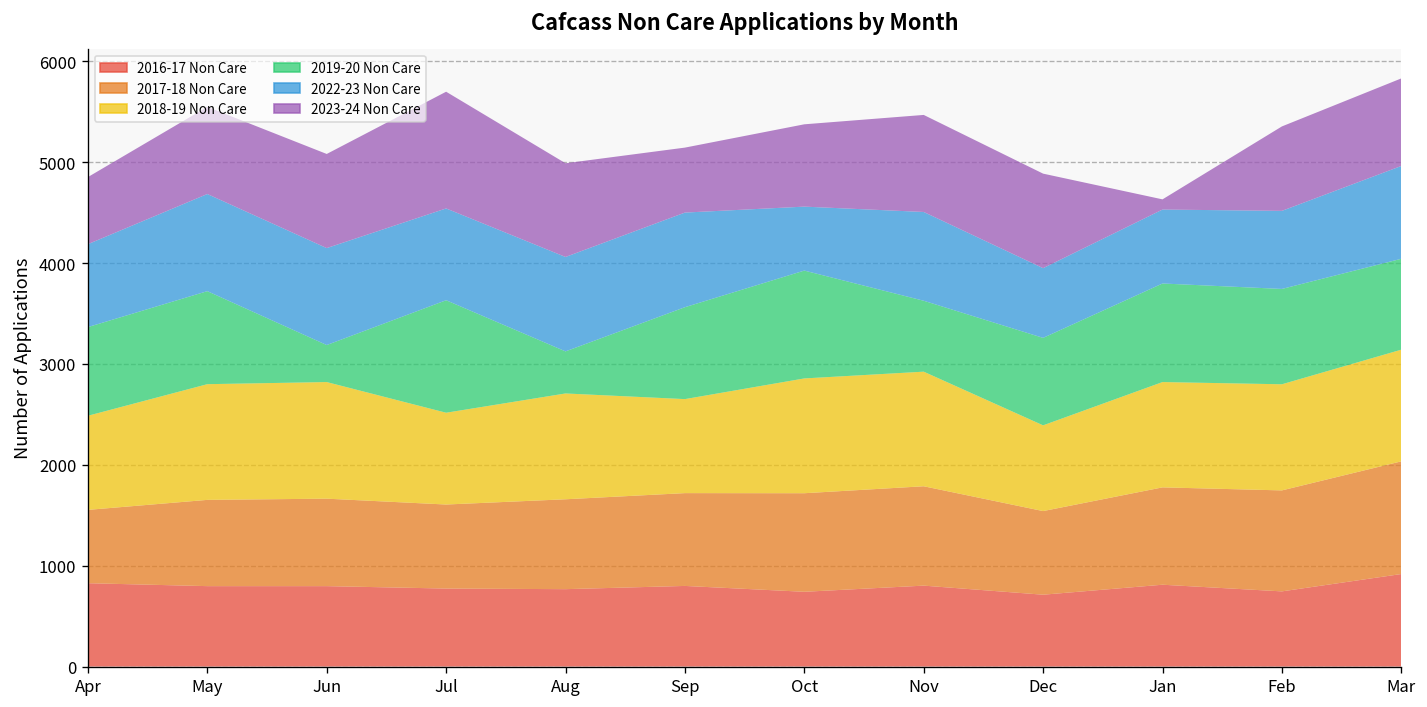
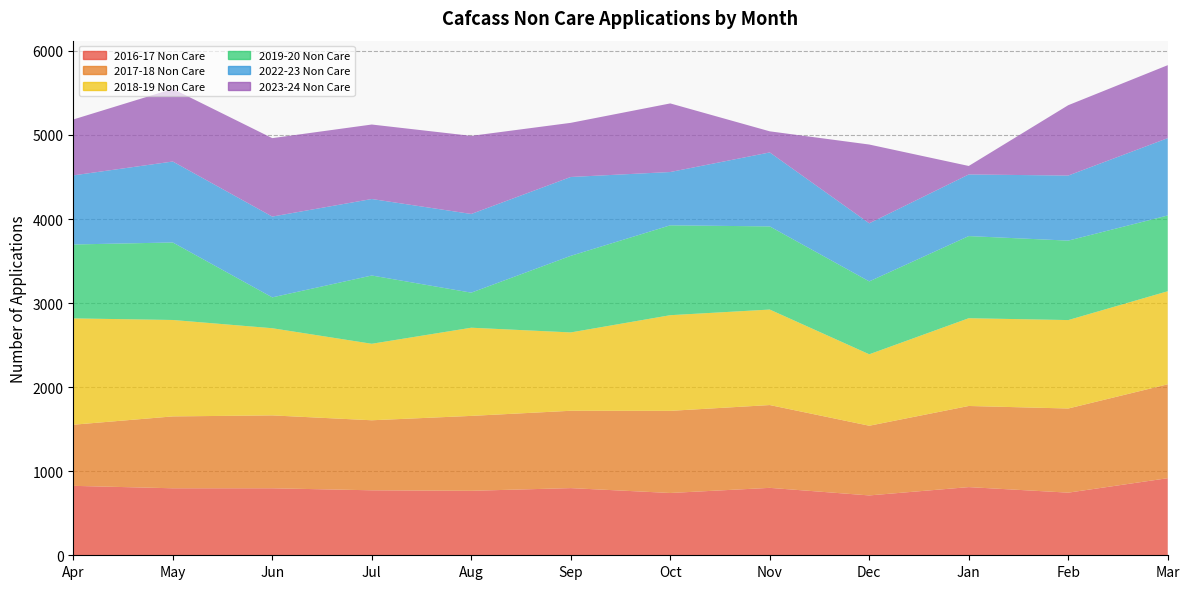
2018-19 Non Care, Apr: 900 -> 1300
2018-19 Non Care, Jun: 1200 -> 1000
2019-20 Non Care, Jul: 1100 -> 800
2023-24 Non Care, Jul: 1200 -> 900
2019-20 Non Care, Nov: 700 -> 1000
2023-24 Non Care, Nov: 1000 -> 300
